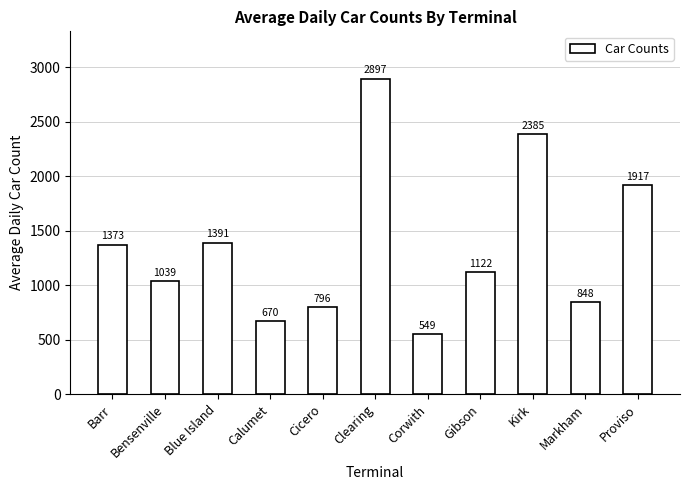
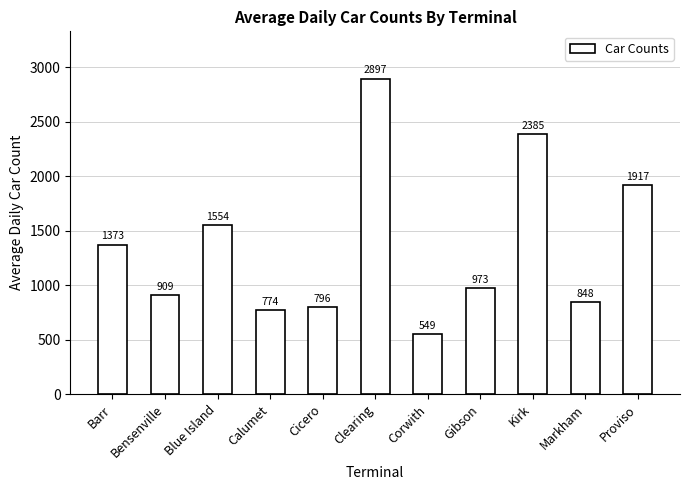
Bensenville: 1039 -> 909
Blue Island: 1391 -> 1554
Calumet: 670 -> 774
Gibson: 1122 -> 973
